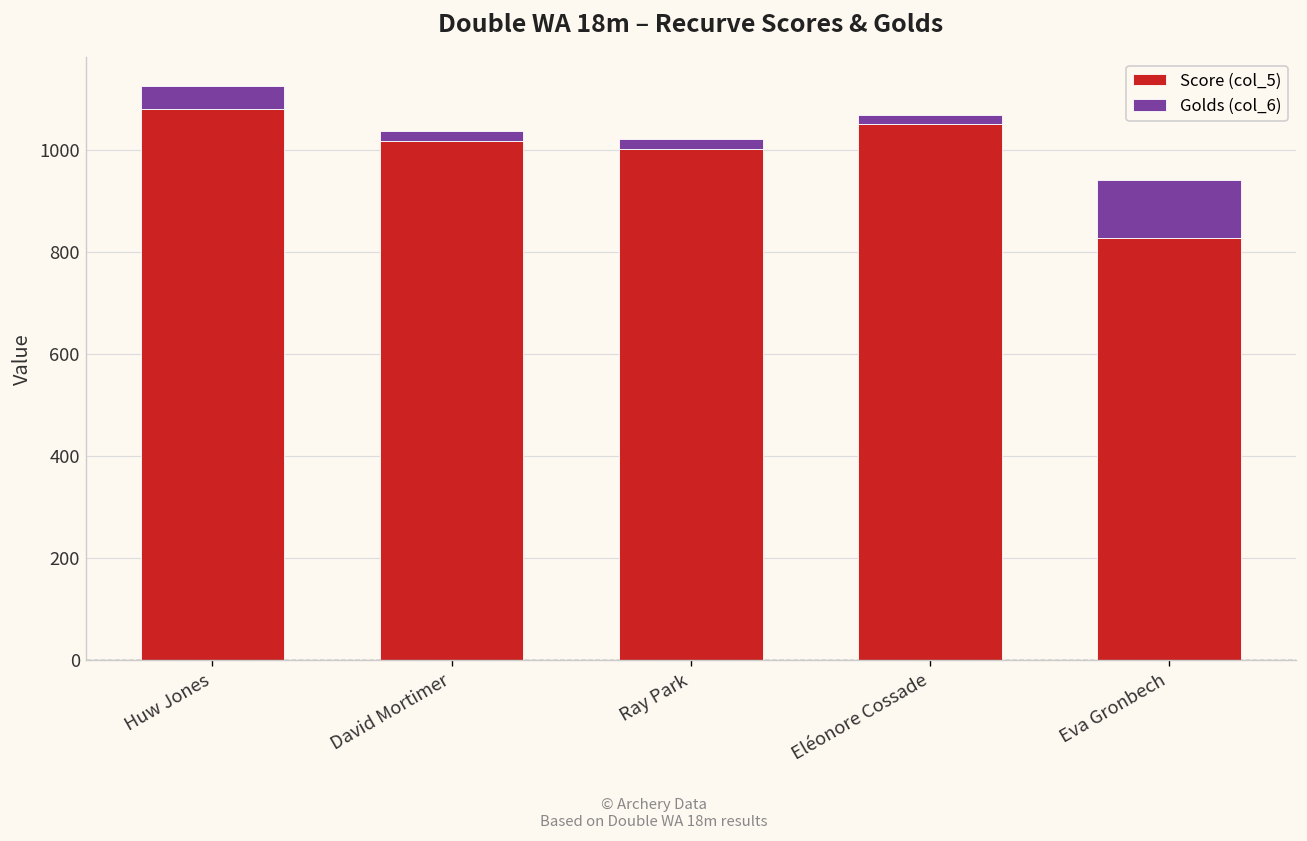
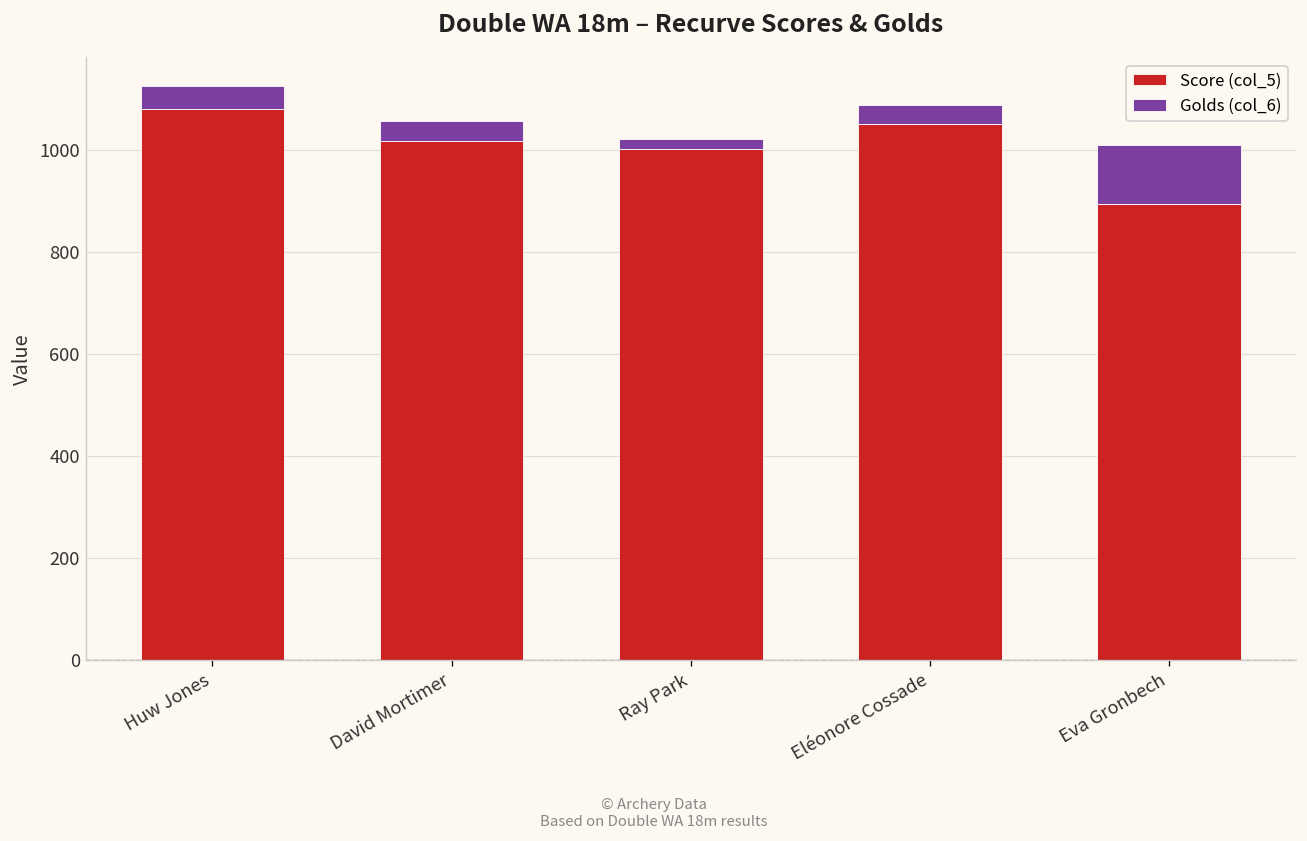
Golds (col_6), David Mortimer: 20 -> 40
Golds (col_6), Eléonore Cossade: 20 -> 40
Score (col_5), Eva Gronbech: 830 -> 890
